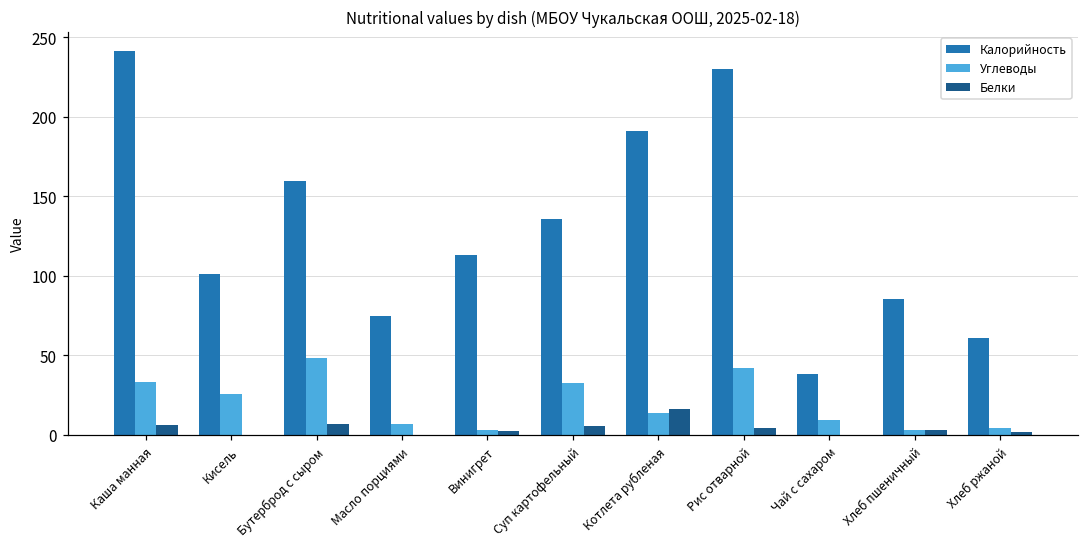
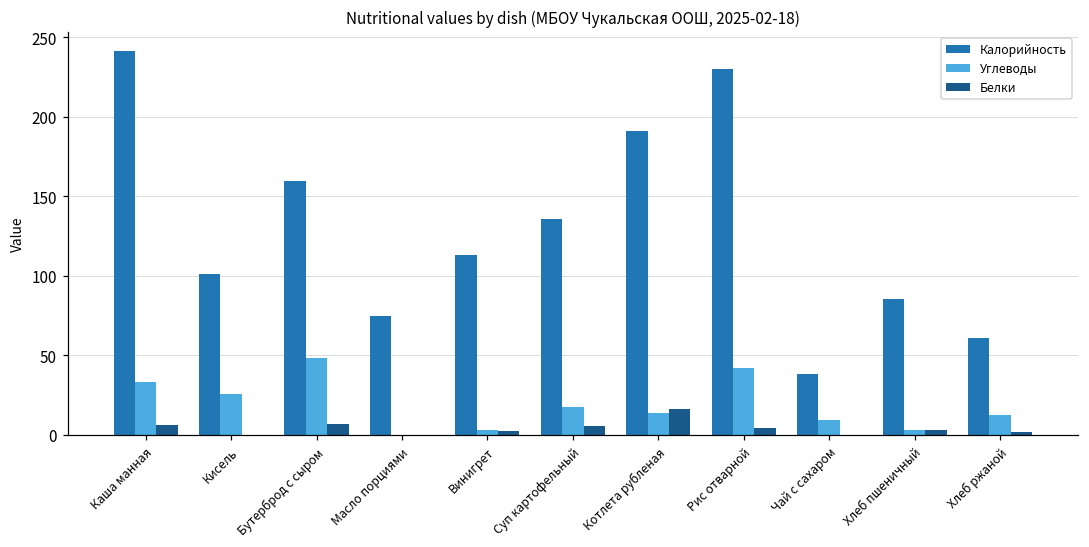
Углеводы, Масло порциями: 7 -> 0
Углеводы, Суп картофельный: 33 -> 17
Углеводы, Хлеб ржаной: 4 -> 13
